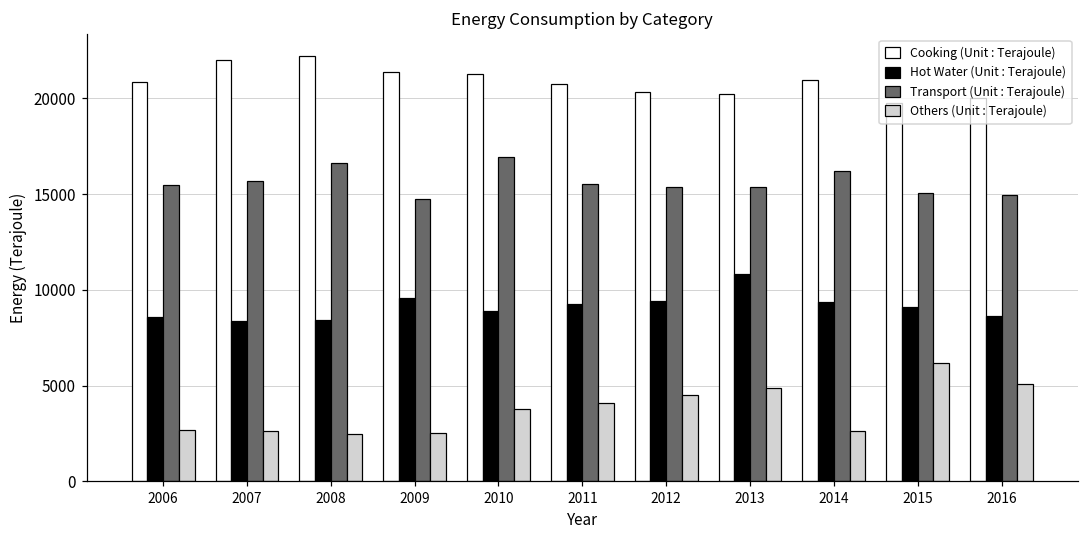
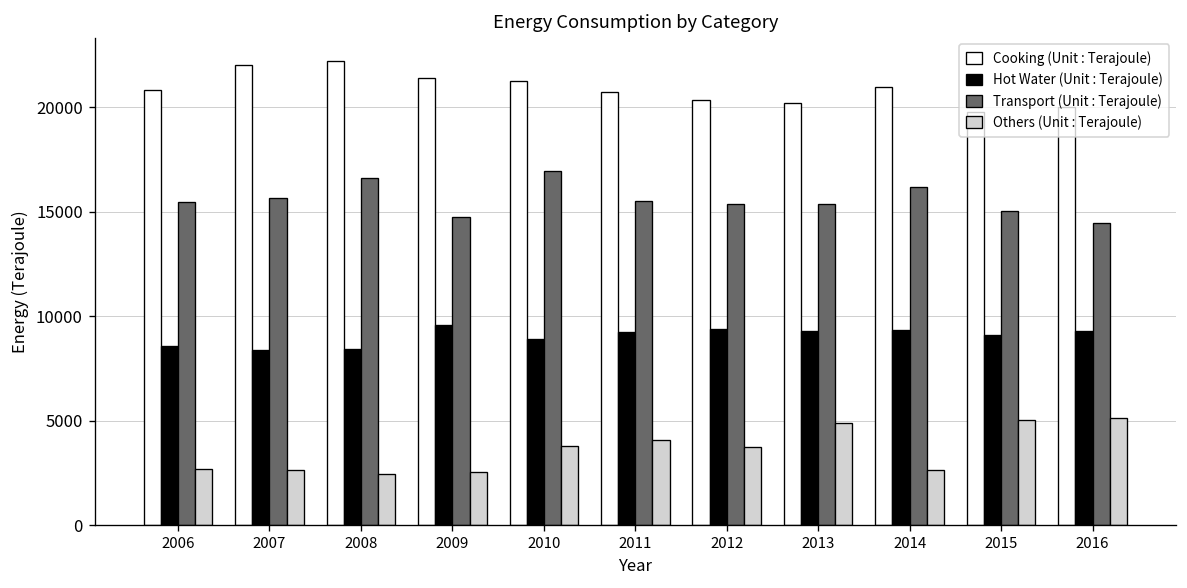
Others (Unit : Terajoule), 2012: 4500 -> 3800
Hot Water (Unit : Terajoule), 2013: 10800 -> 9300
Others (Unit : Terajoule), 2015: 6200 -> 5100
Hot Water (Unit : Terajoule), 2016: 8600 -> 9300
Transport (Unit : Terajoule), 2016: 15000 -> 14500
